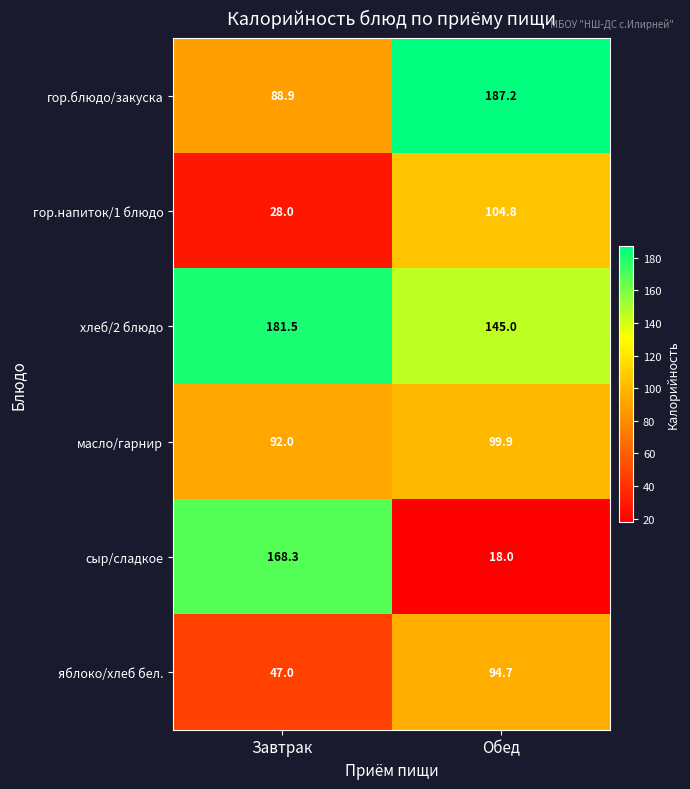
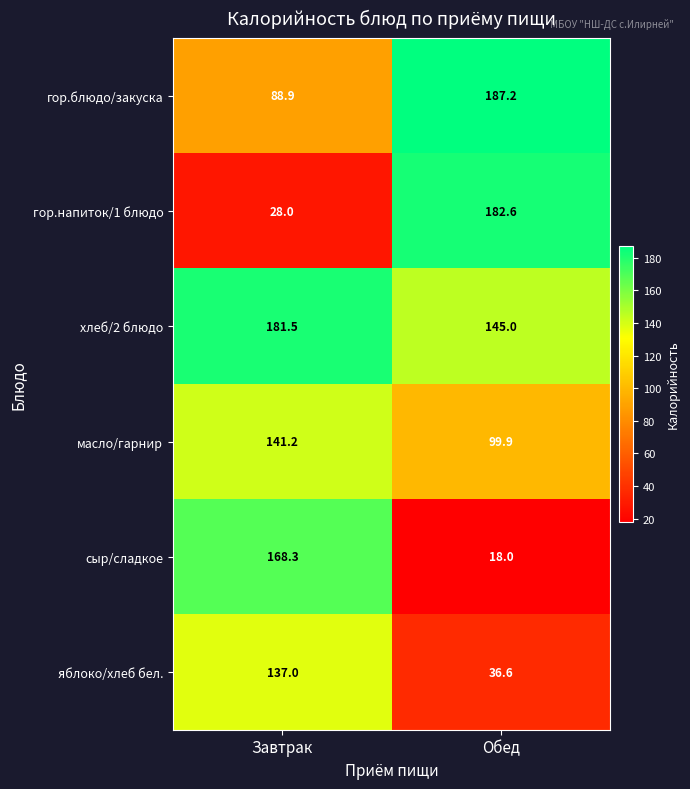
гор.напиток/1 блюдо, Обед: 104.8 -> 182.6
масло/гарнир, Завтрак: 92.0 -> 141.2
яблоко/хлеб бел., Завтрак: 47.0 -> 137.0
яблоко/хлеб бел., Обед: 94.7 -> 36.6
